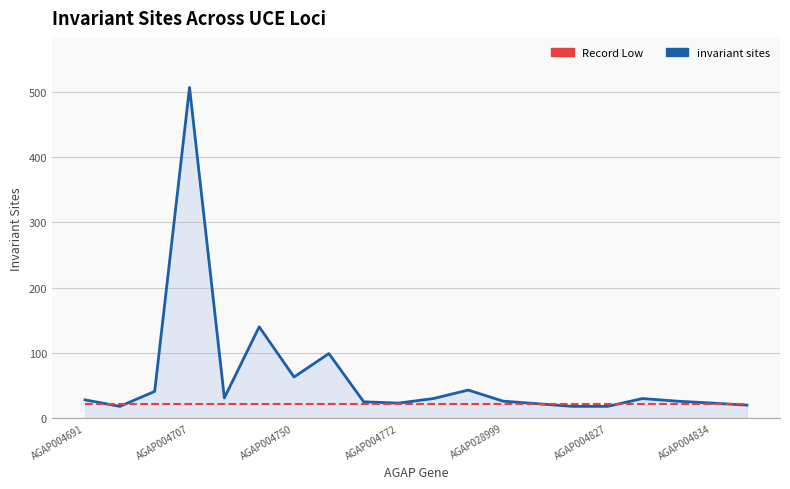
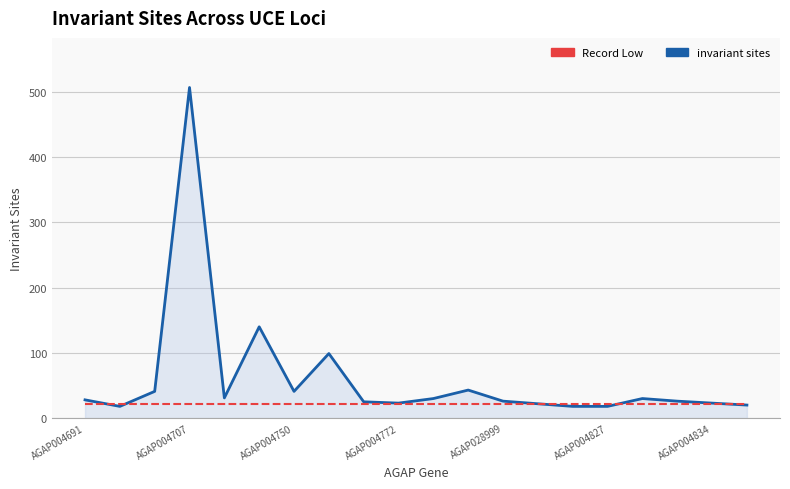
invariant sites, AGAP004750: 60 -> 40
